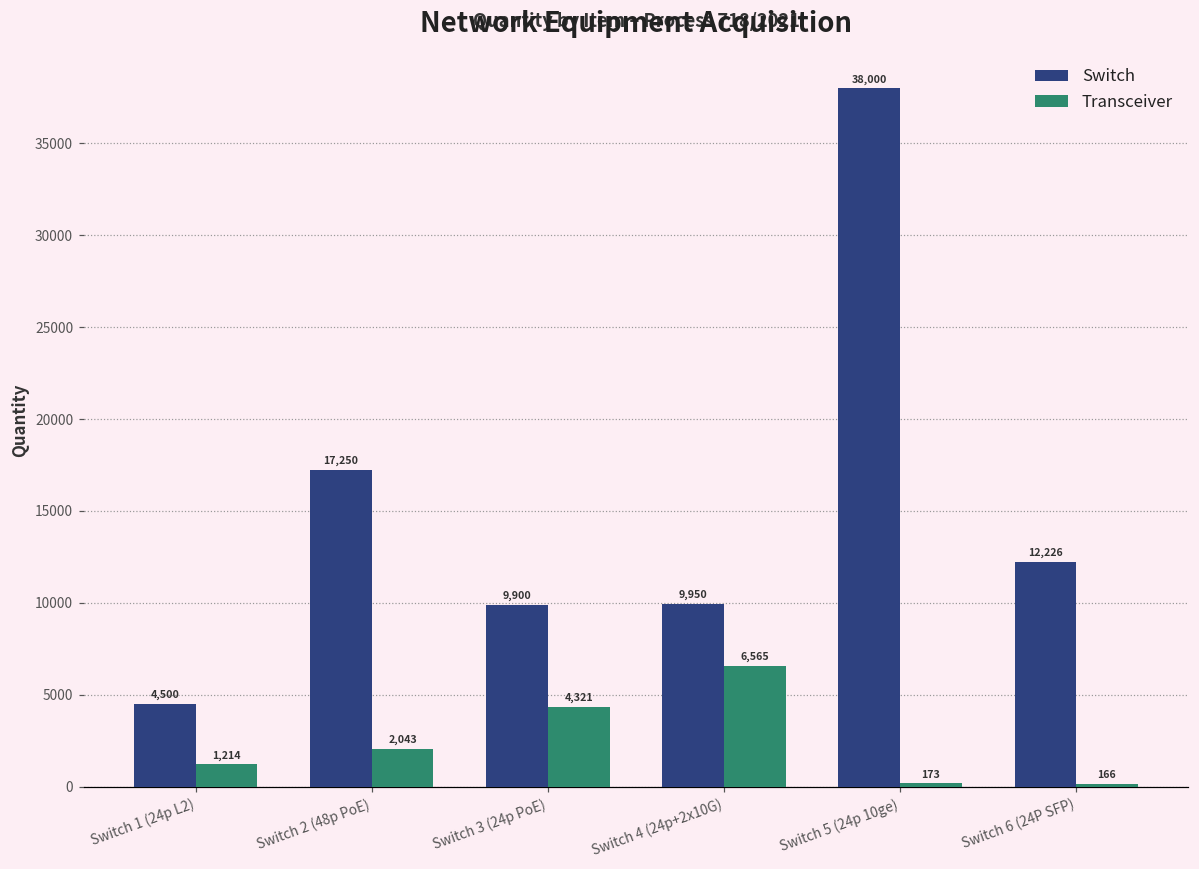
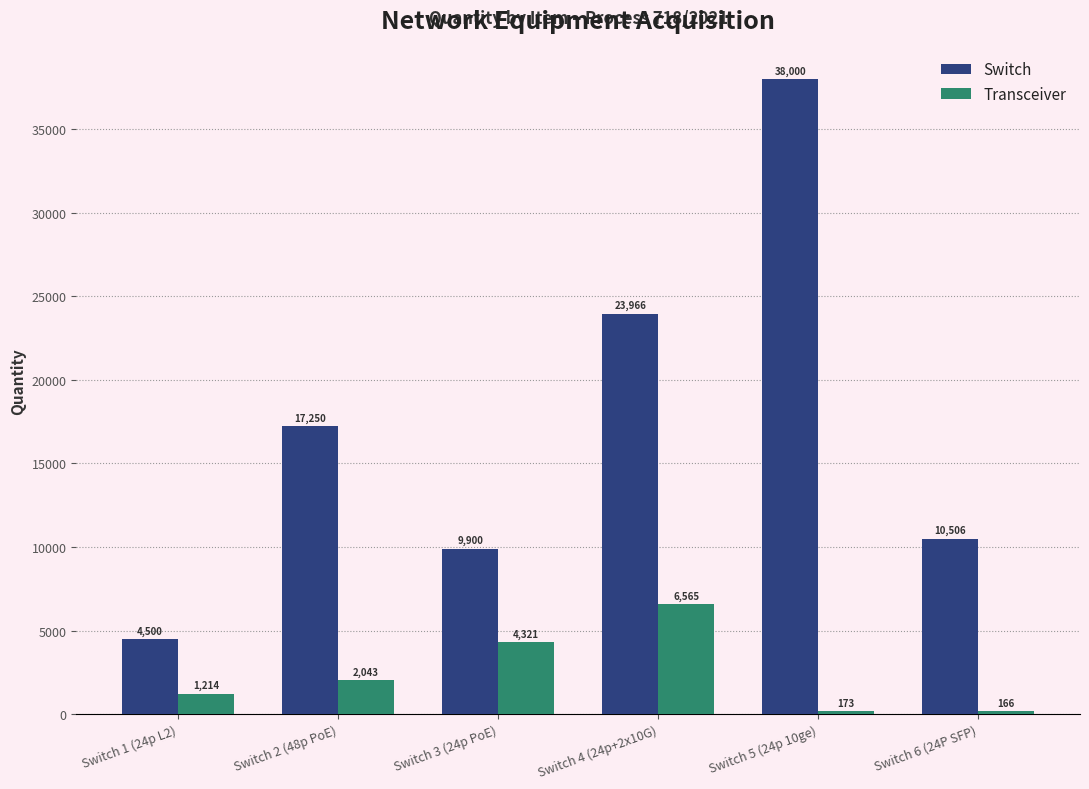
Switch, Switch 4 (24p+2x10G): 9,950 -> 23,966
Switch, Switch 6 (24P SFP): 12,226 -> 10,506
